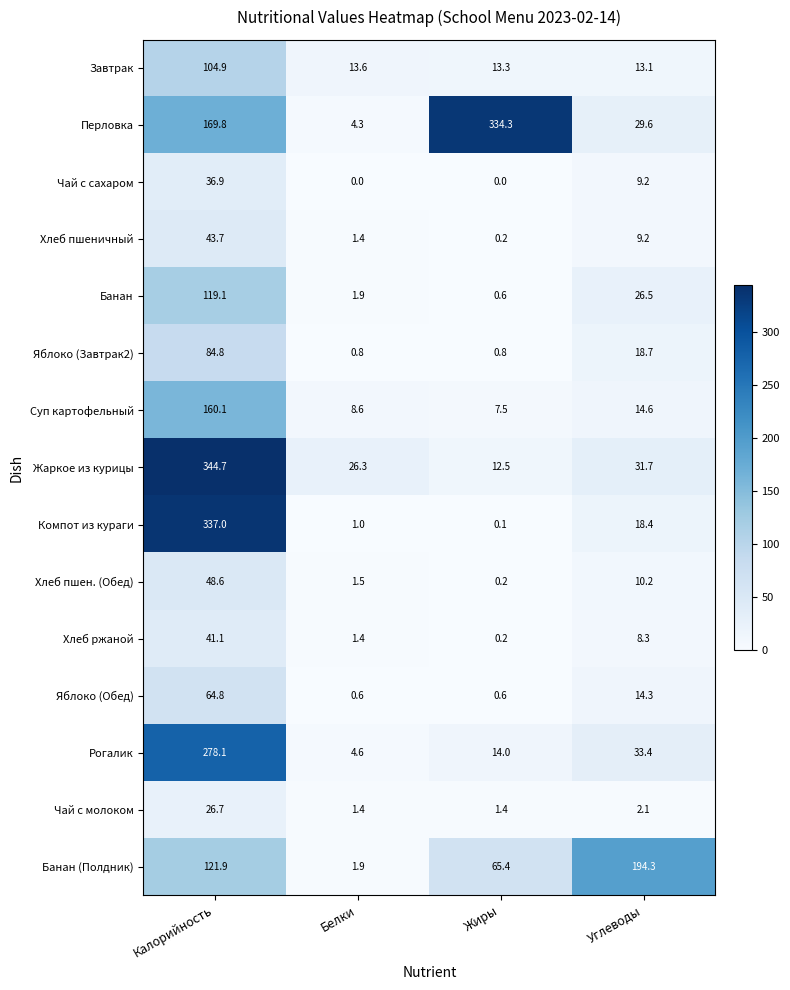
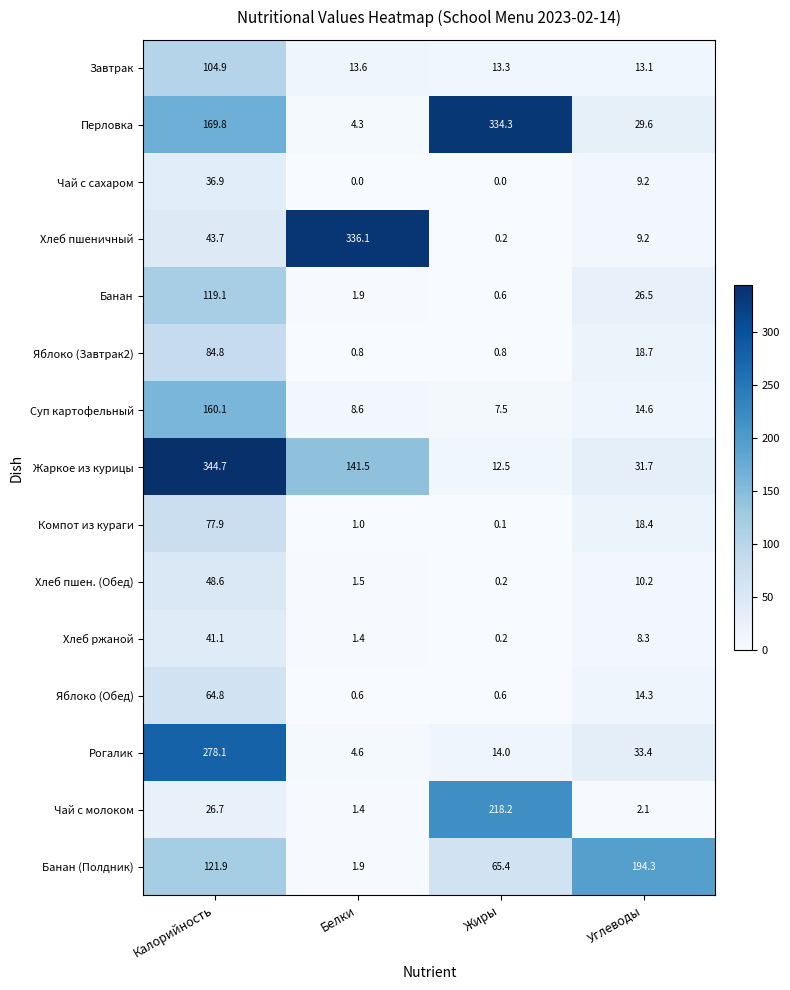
Хлеб пшеничный, Белки: 1.4 -> 336.1
Жаркое из курицы, Белки: 26.3 -> 141.5
Компот из кураги, Калорийность: 337.0 -> 77.9
Чай с молоком, Жиры: 1.4 -> 218.2
